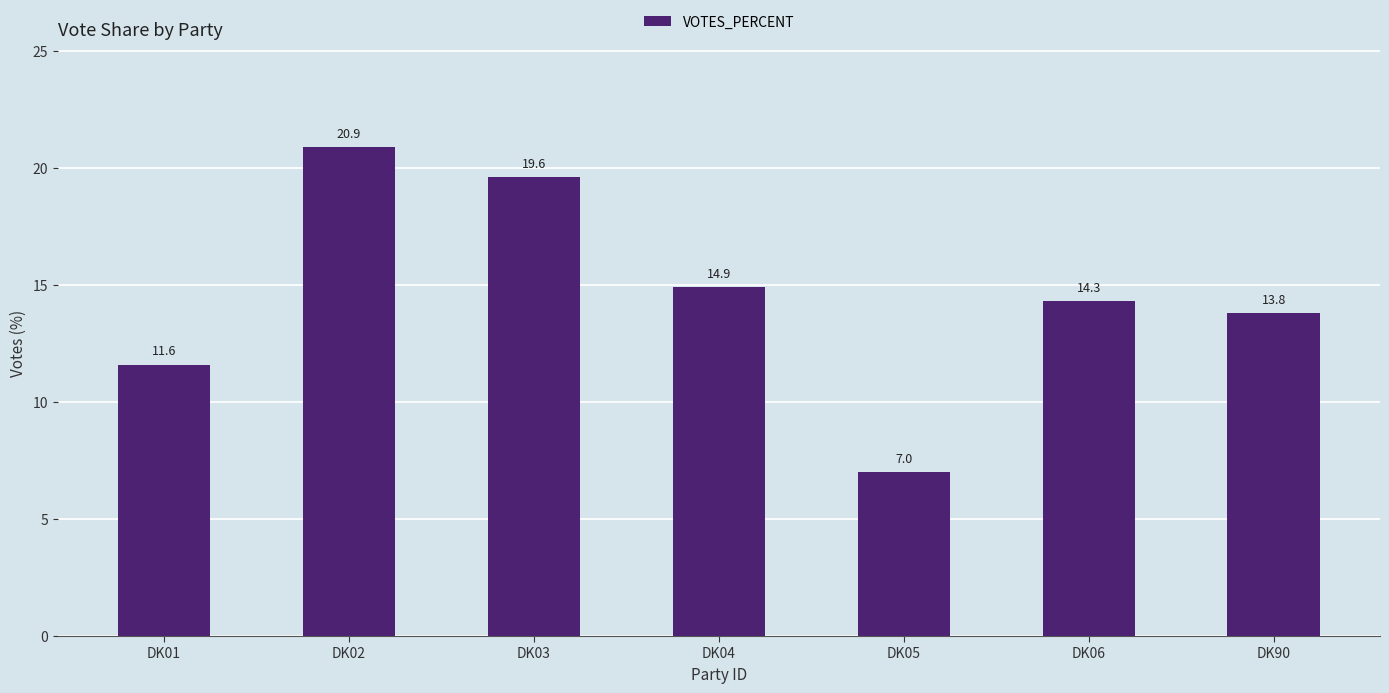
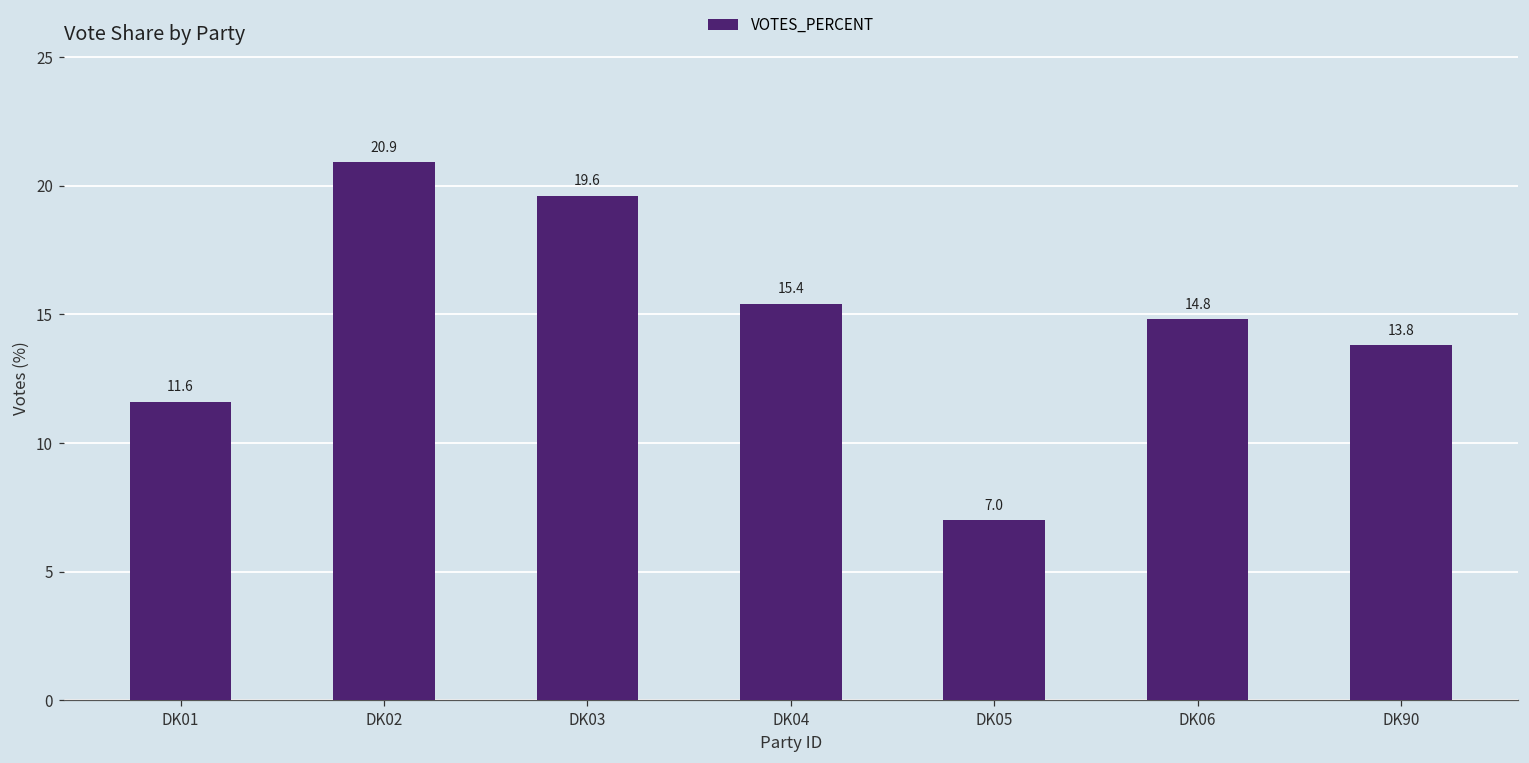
DK04: 14.9 -> 15.4
DK06: 14.3 -> 14.8
